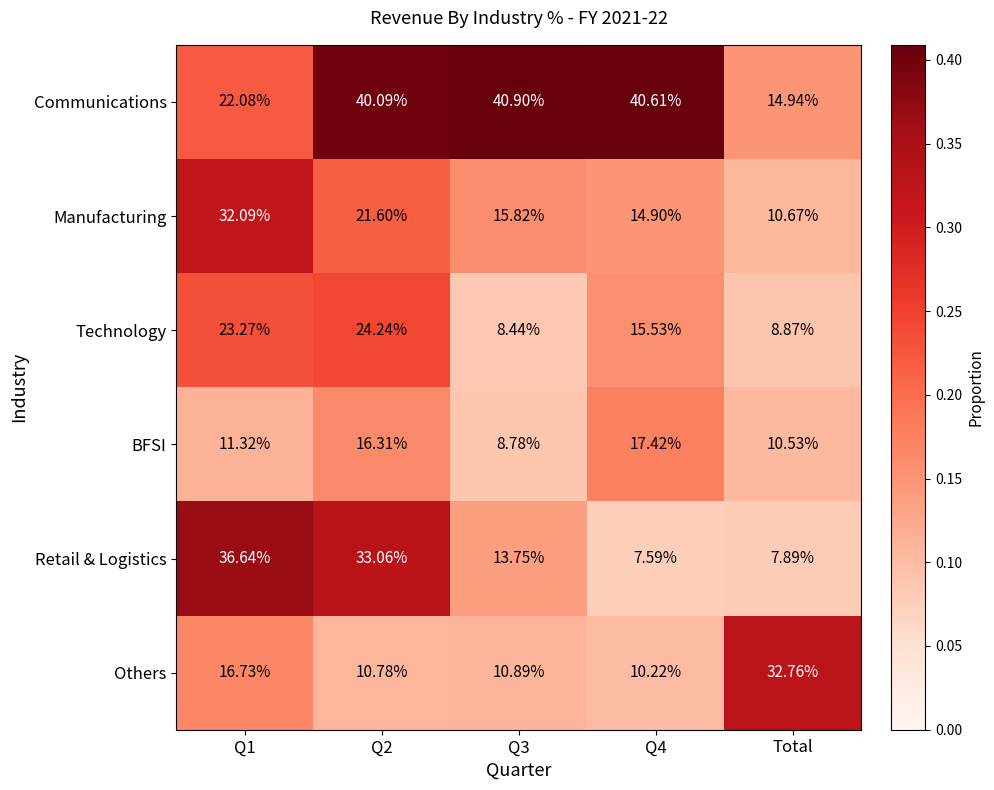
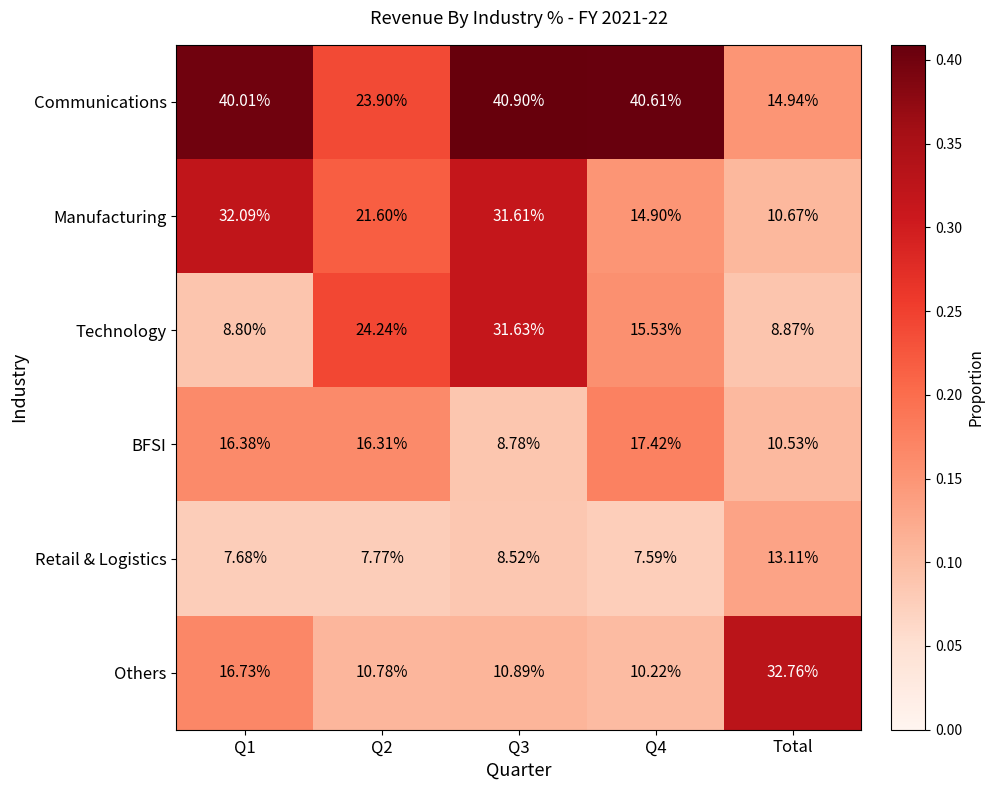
Communications, Q1: 22.08% -> 40.01%
Communications, Q2: 40.09% -> 23.90%
Manufacturing, Q3: 15.82% -> 31.61%
Technology, Q1: 23.27% -> 8.80%
Technology, Q3: 8.44% -> 31.63%
BFSI, Q1: 11.32% -> 16.38%
Retail & Logistics, Q1: 36.64% -> 7.68%
Retail & Logistics, Q2: 33.06% -> 7.77%
Retail & Logistics, Q3: 13.75% -> 8.52%
Retail & Logistics, Total: 7.89% -> 13.11%
